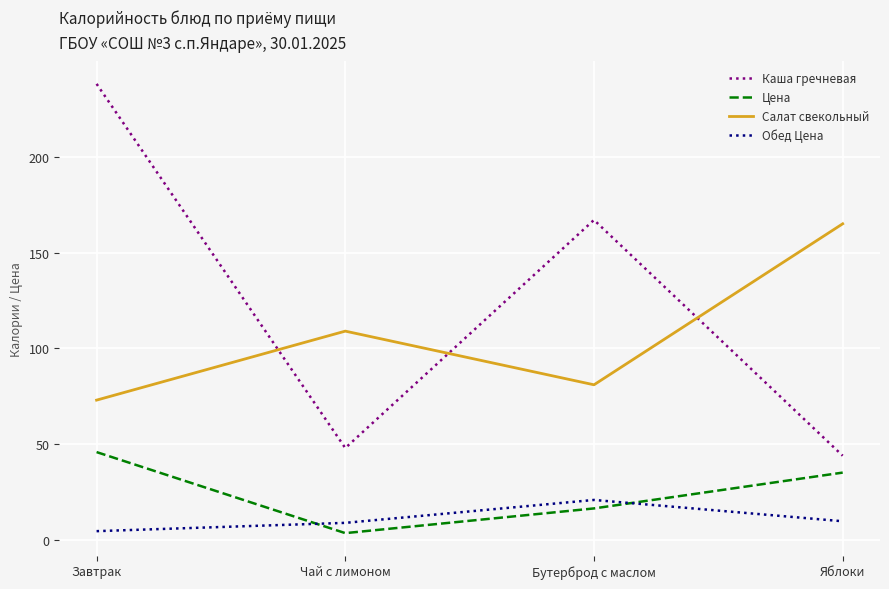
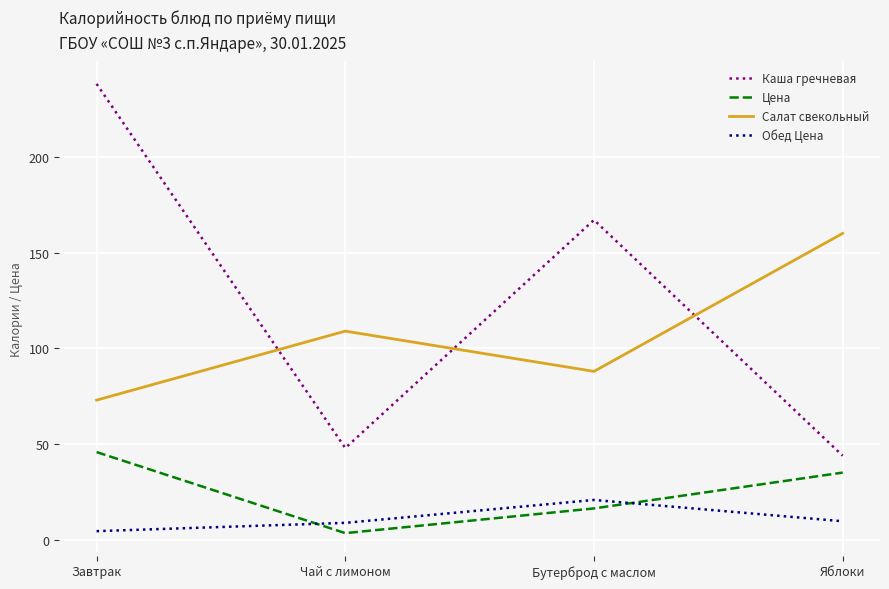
Салат свекольный, Бутерброд с маслом: 81 -> 88
Салат свекольный, Яблоки: 165 -> 160
